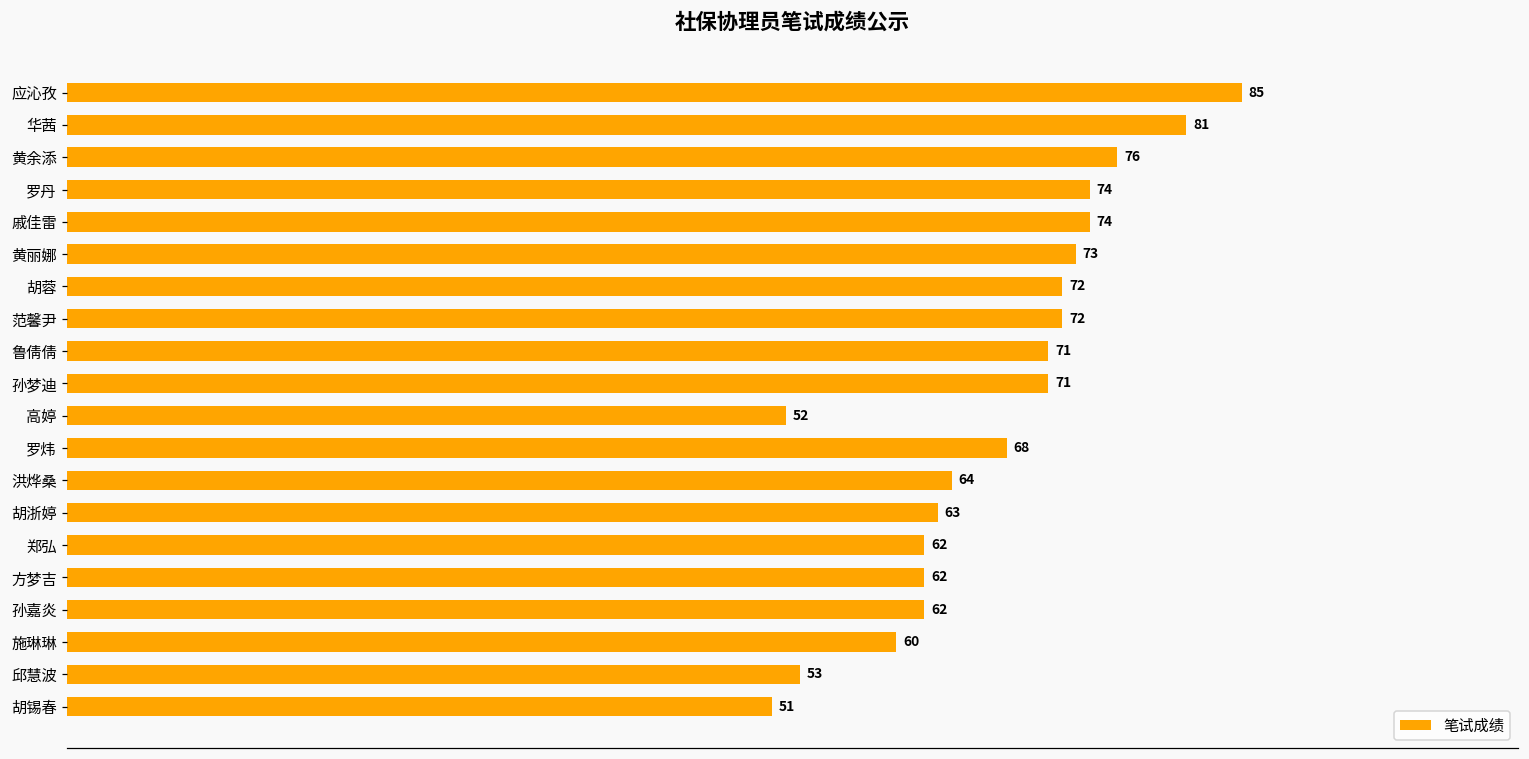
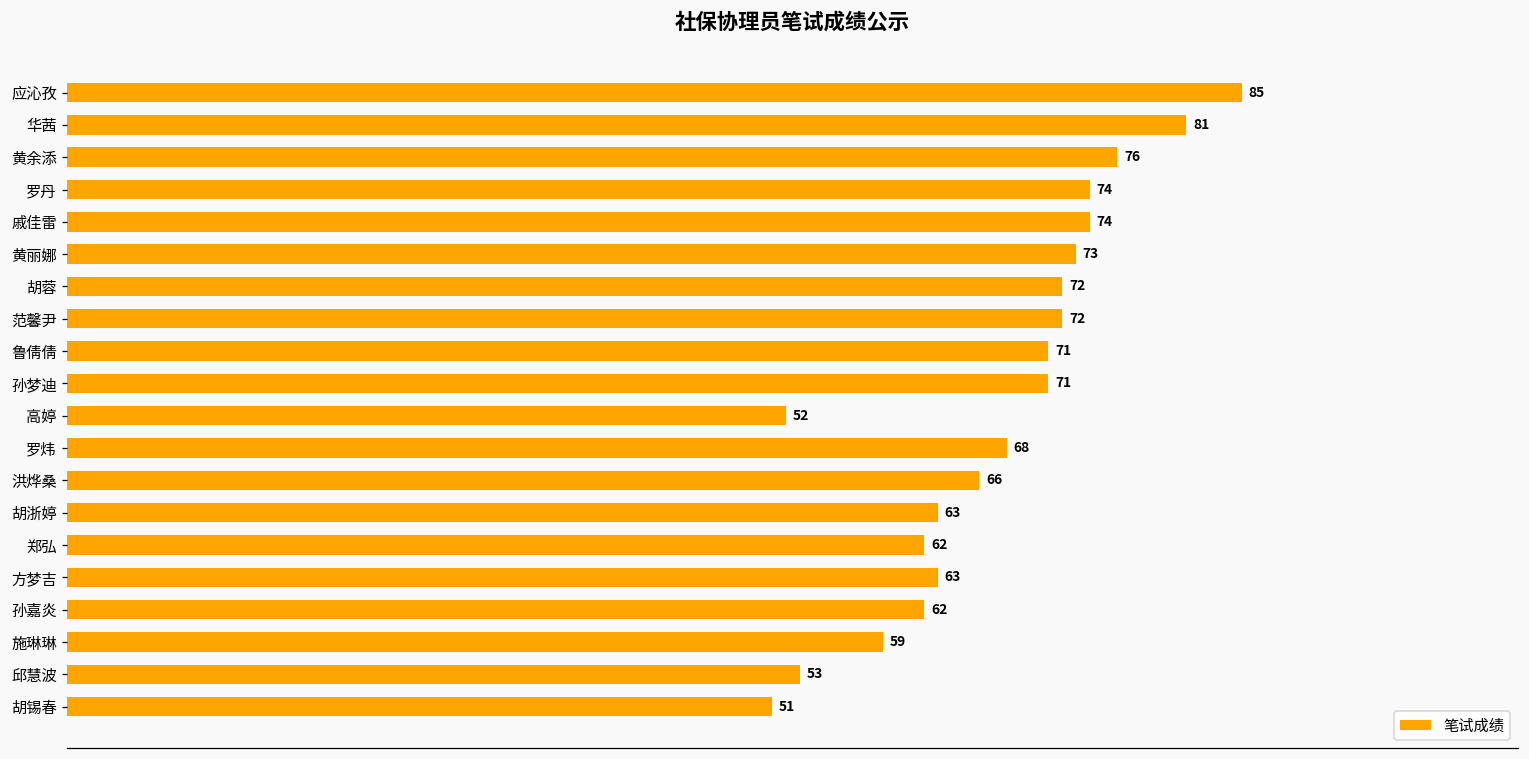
洪烨桑: 64 -> 66
方梦吉: 62 -> 63
施琳琳: 60 -> 59
